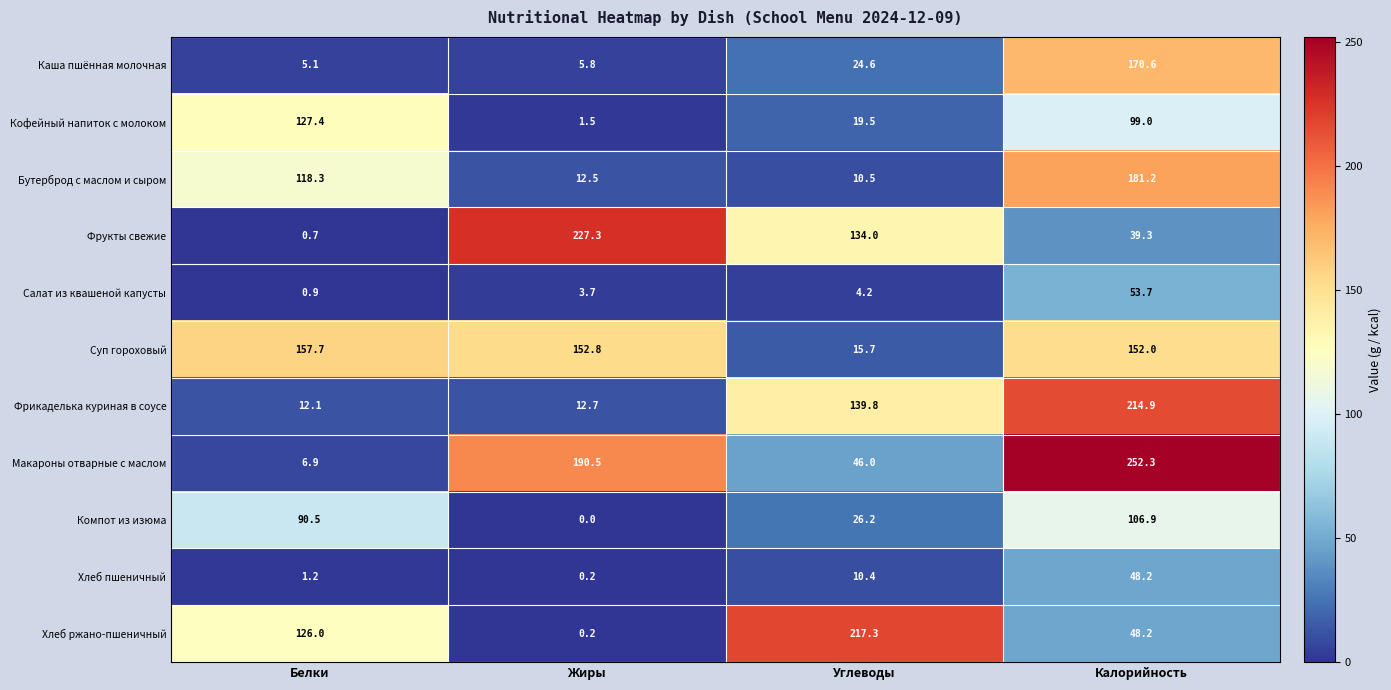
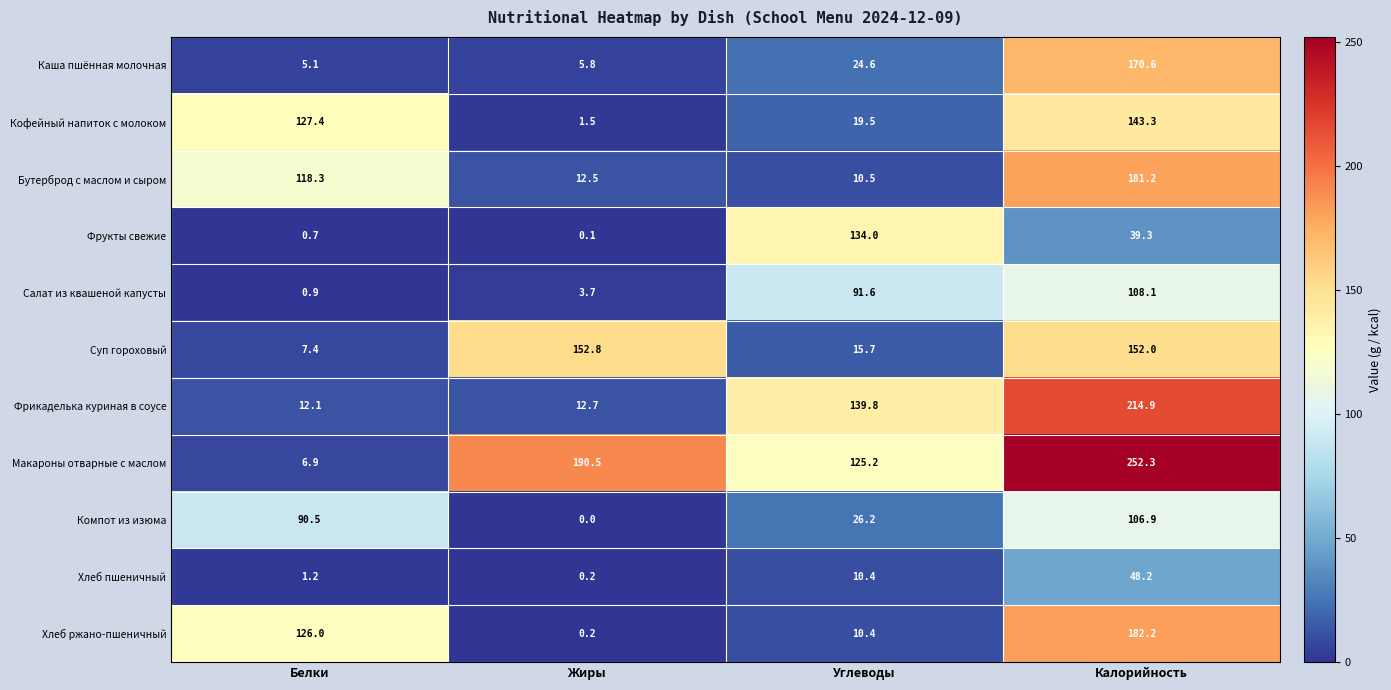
Кофейный напиток с молоком, Калорийность: 99.0 -> 143.3
Фрукты свежие, Жиры: 227.3 -> 0.1
Салат из квашеной капусты, Углеводы: 4.2 -> 91.6
Салат из квашеной капусты, Калорийность: 53.7 -> 108.1
Суп гороховый, Белки: 157.7 -> 7.4
Макароны отварные с маслом, Углеводы: 46.0 -> 125.2
Хлеб ржано-пшеничный, Углеводы: 217.3 -> 10.4
Хлеб ржано-пшеничный, Калорийность: 48.2 -> 182.2
